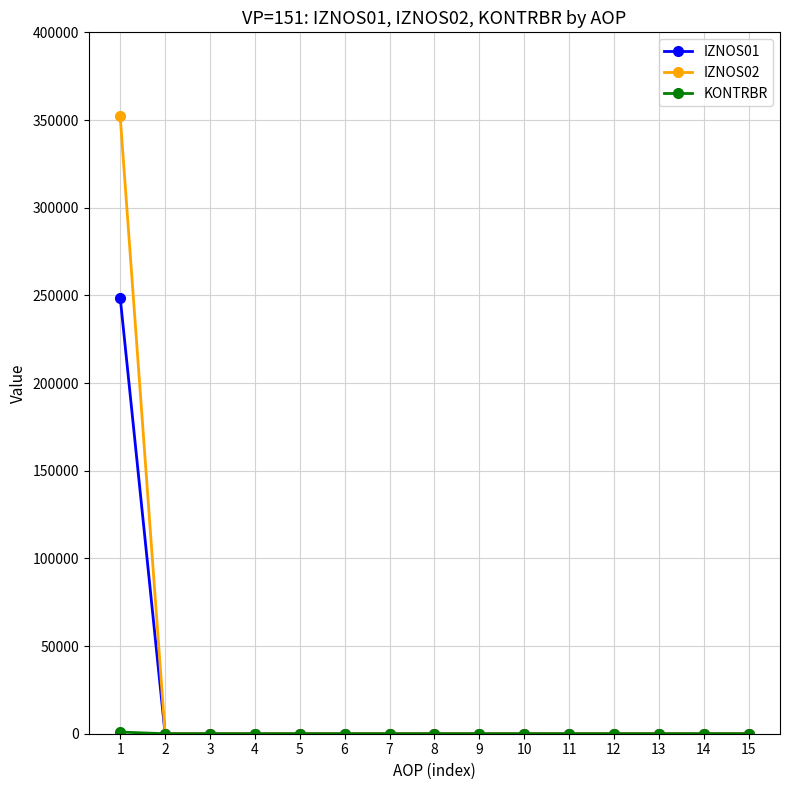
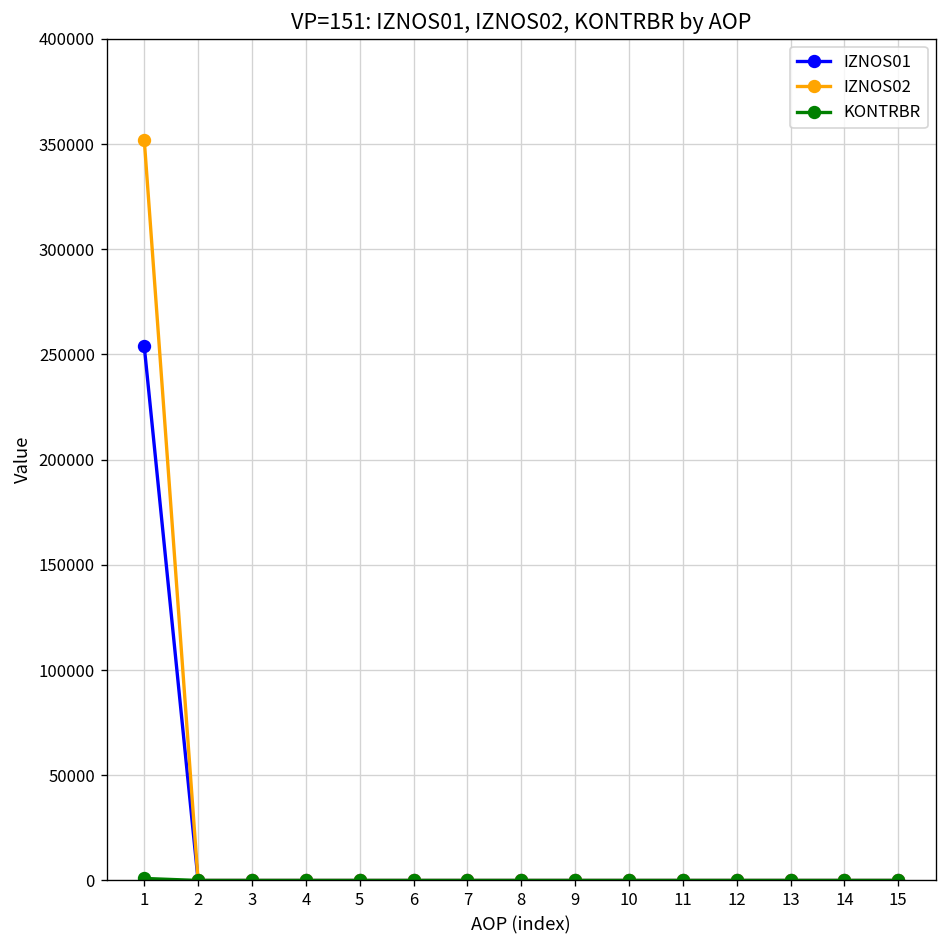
IZNOS01, 1: 249000 -> 254000
